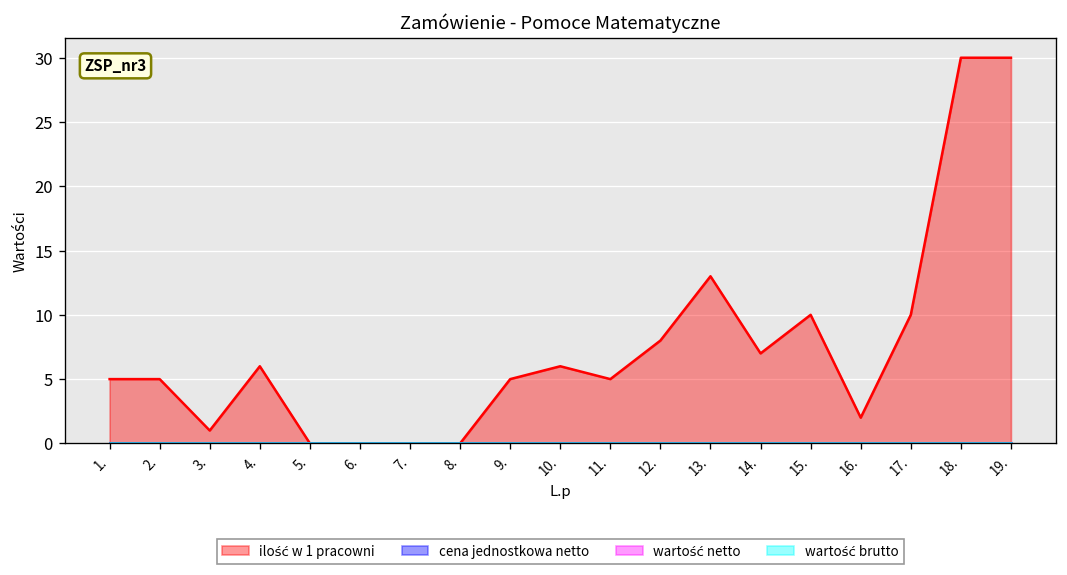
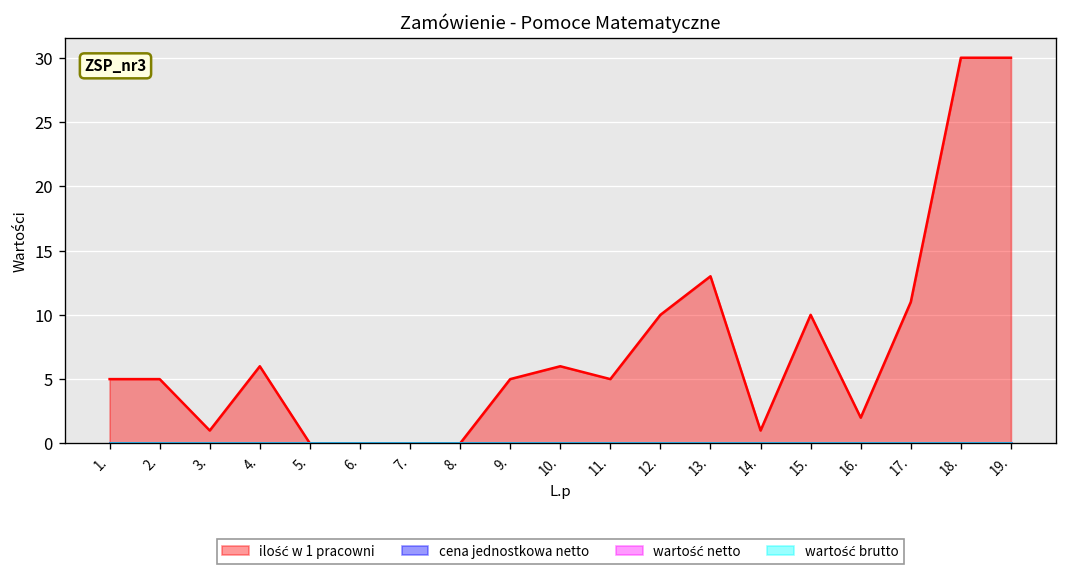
ilość w 1 pracowni, 12.: 8 -> 10
ilość w 1 pracowni, 14.: 7 -> 1
ilość w 1 pracowni, 17.: 10 -> 11
